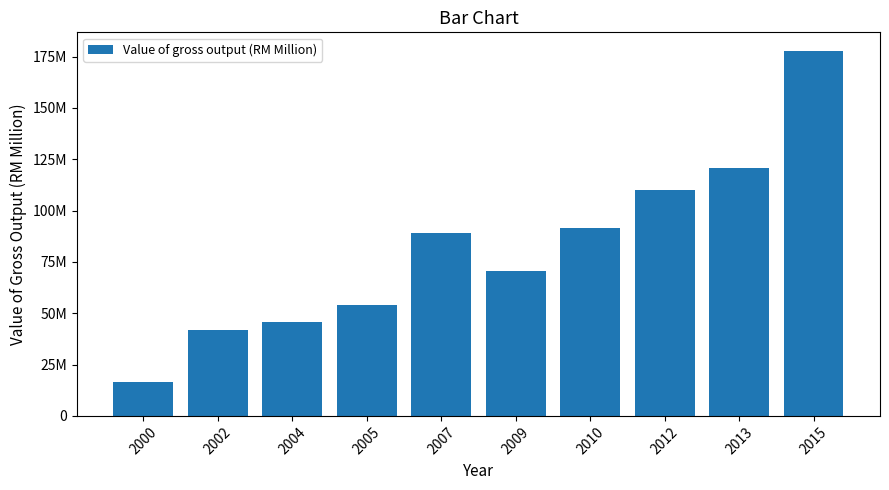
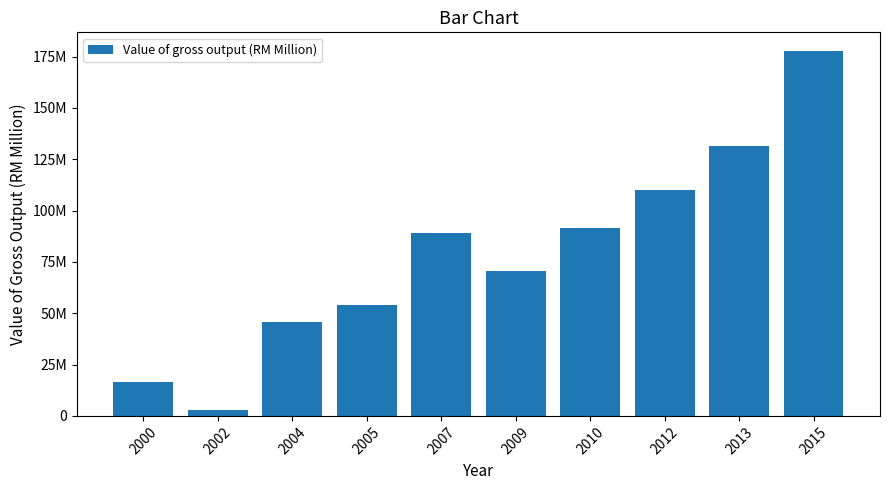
2002: 42000000 -> 3000000
2013: 121000000 -> 131000000
